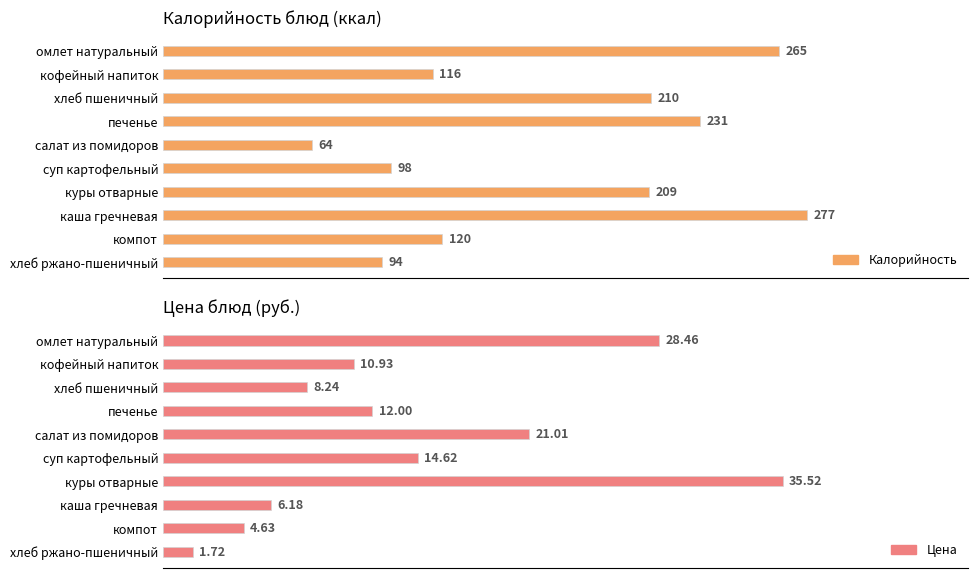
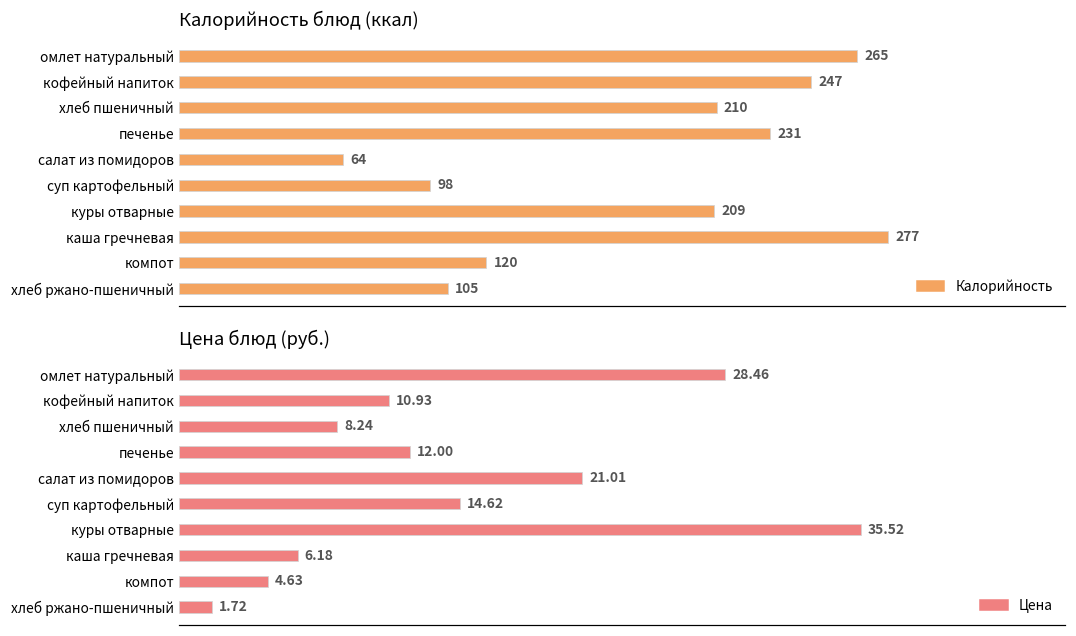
Калорийность блюд (ккал), кофейный напиток: 116 -> 247
Калорийность блюд (ккал), хлеб ржано-пшеничный: 94 -> 105
